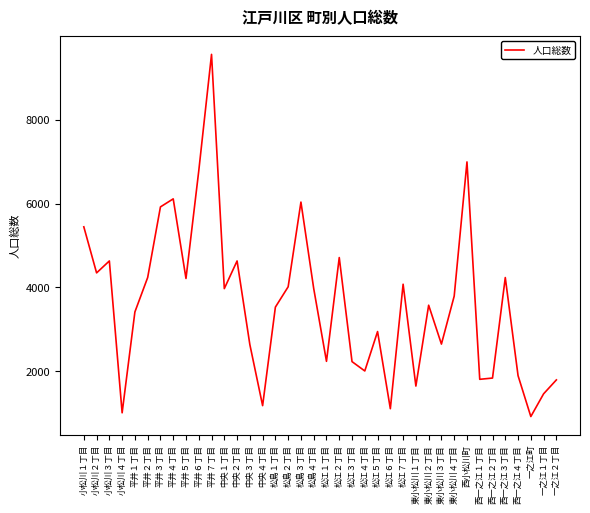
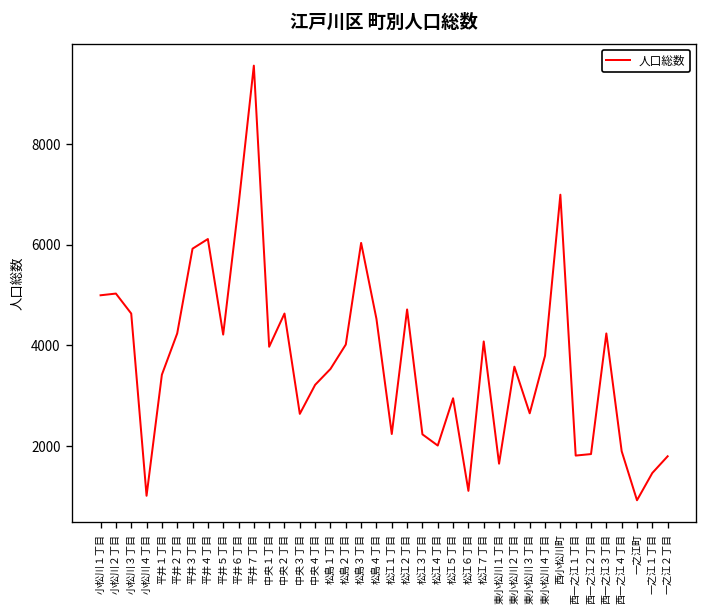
小松川１丁目: 5400 -> 5000
小松川２丁目: 4300 -> 5000
中央４丁目: 1200 -> 3200
松島４丁目: 4000 -> 4500
